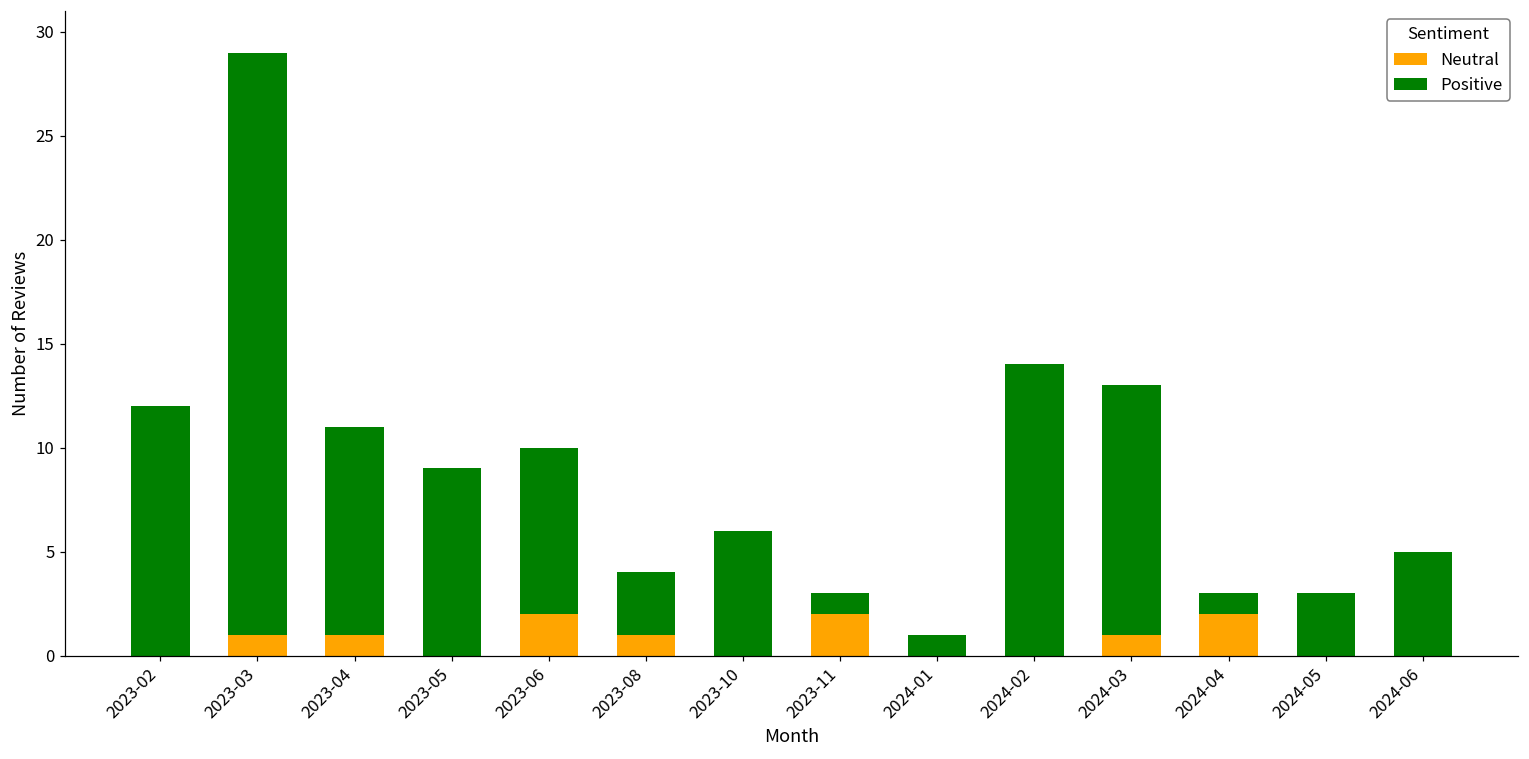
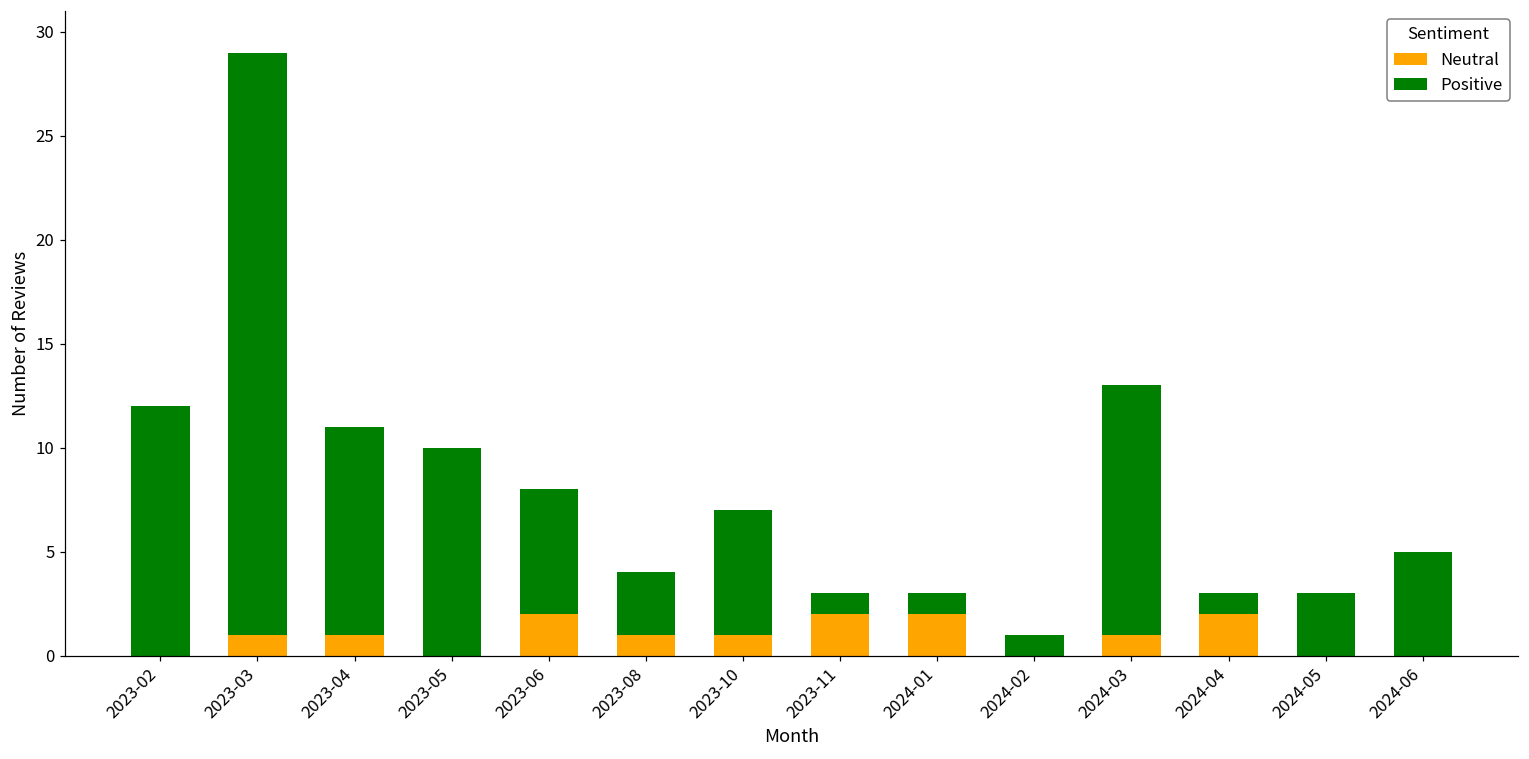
Positive, 2023-05: 9 -> 10
Positive, 2023-06: 8 -> 6
Neutral, 2023-10: 0 -> 1
Neutral, 2024-01: 0 -> 2
Positive, 2024-02: 14 -> 1
